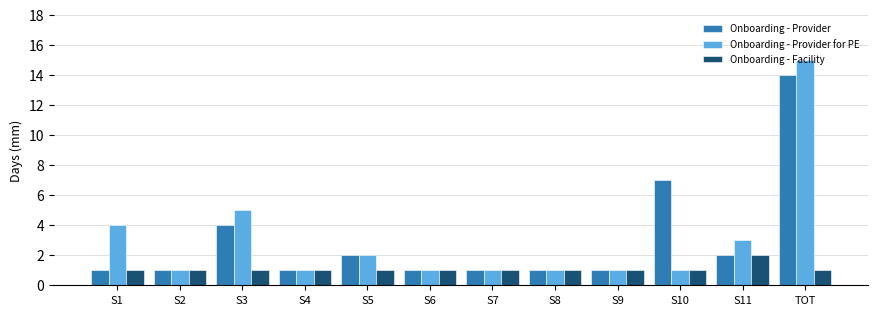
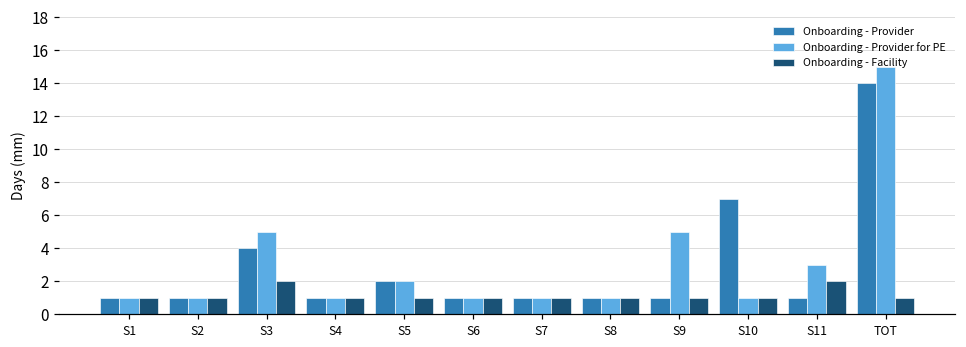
Onboarding - Provider for PE, S1: 4 -> 1
Onboarding - Facility, S3: 1 -> 2
Onboarding - Provider for PE, S9: 1 -> 5
Onboarding - Provider, S11: 2 -> 1
